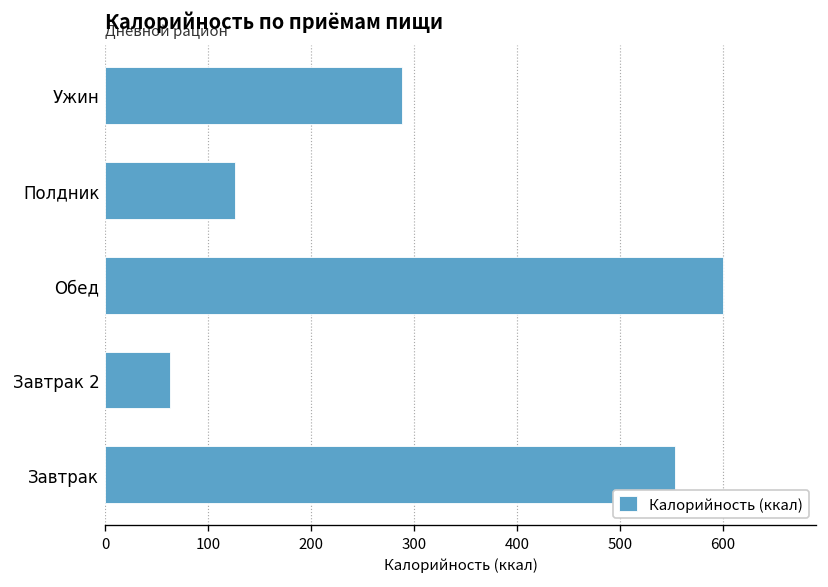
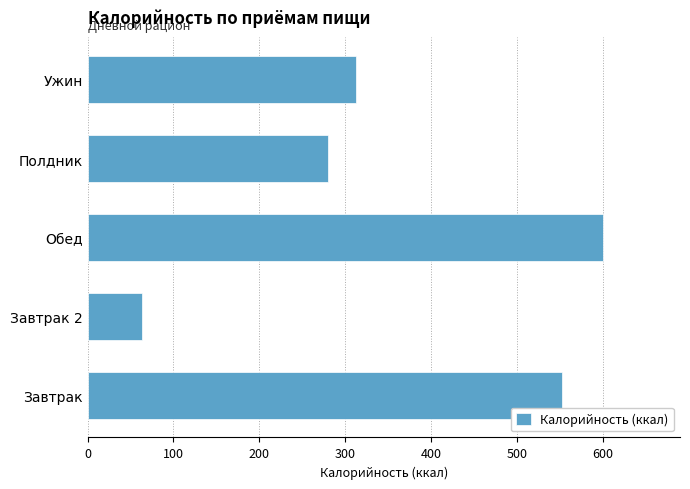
Ужин: 290 -> 310
Полдник: 130 -> 280
